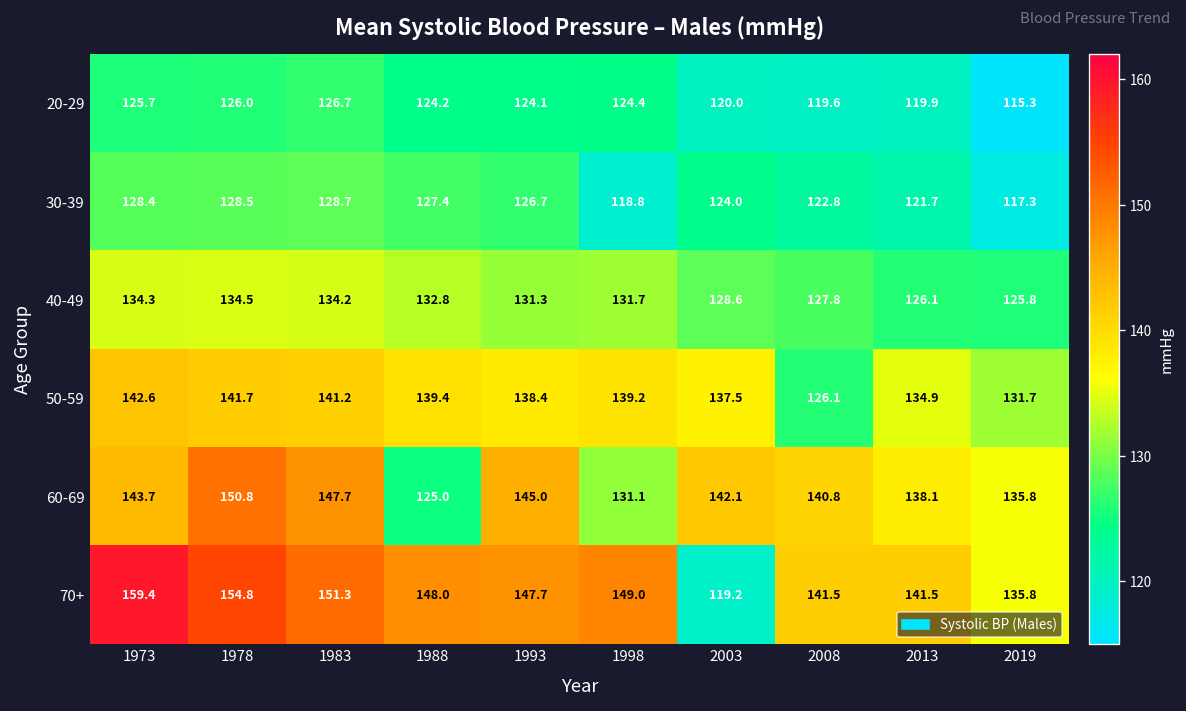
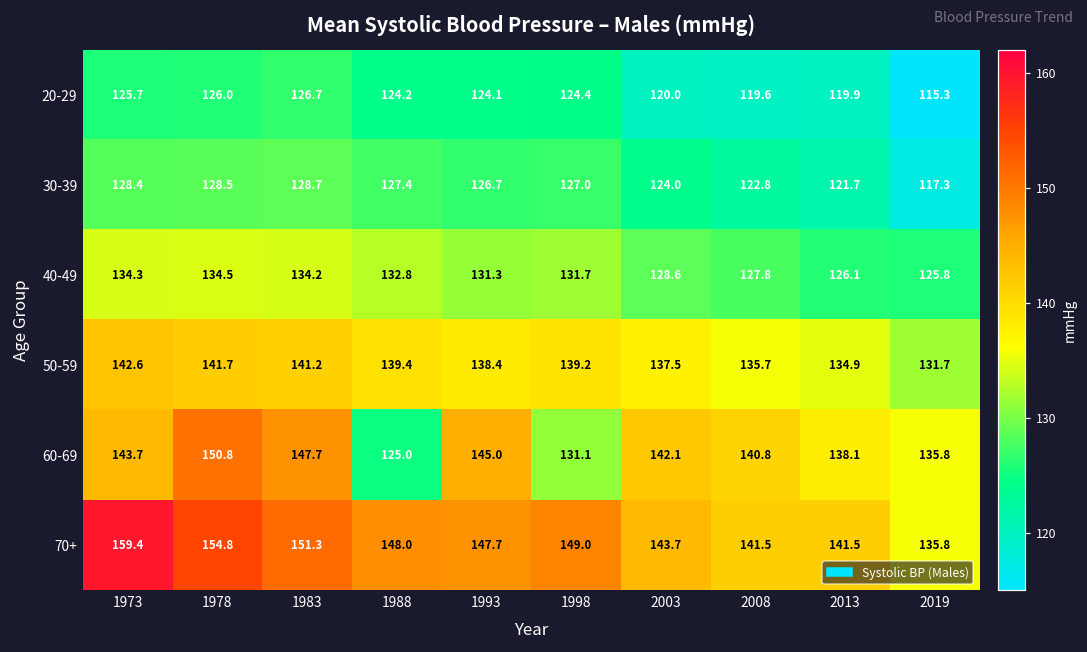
30-39, 1998: 118.8 -> 127.0
50-59, 2008: 126.1 -> 135.7
70+, 2003: 119.2 -> 143.7
